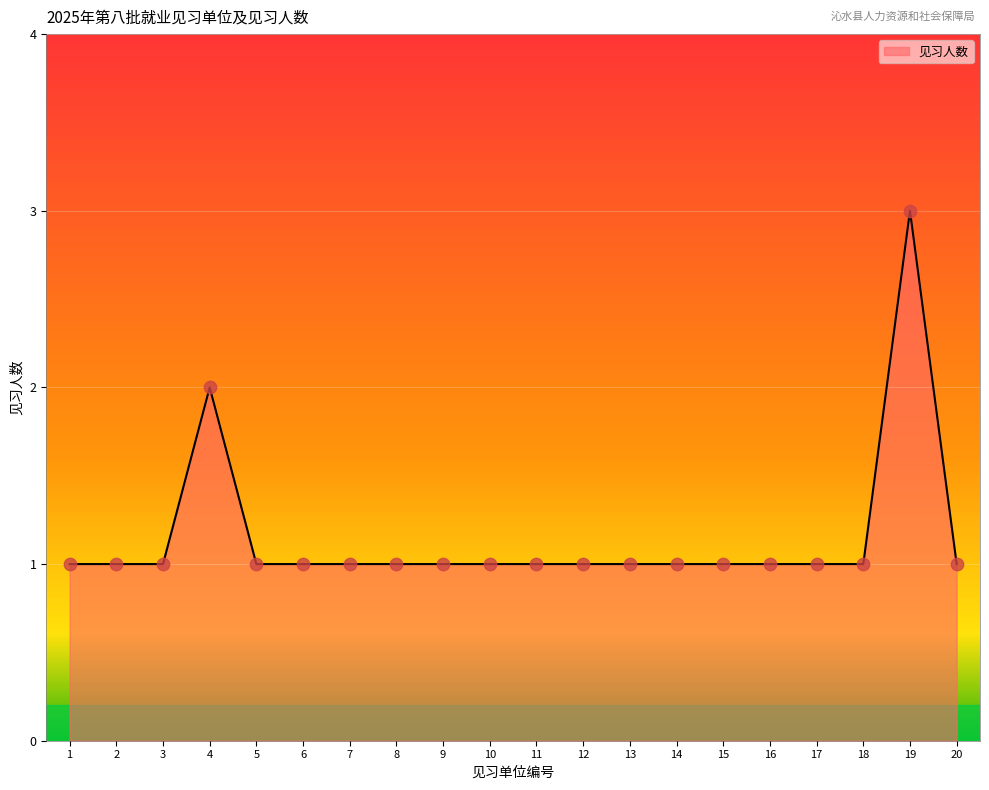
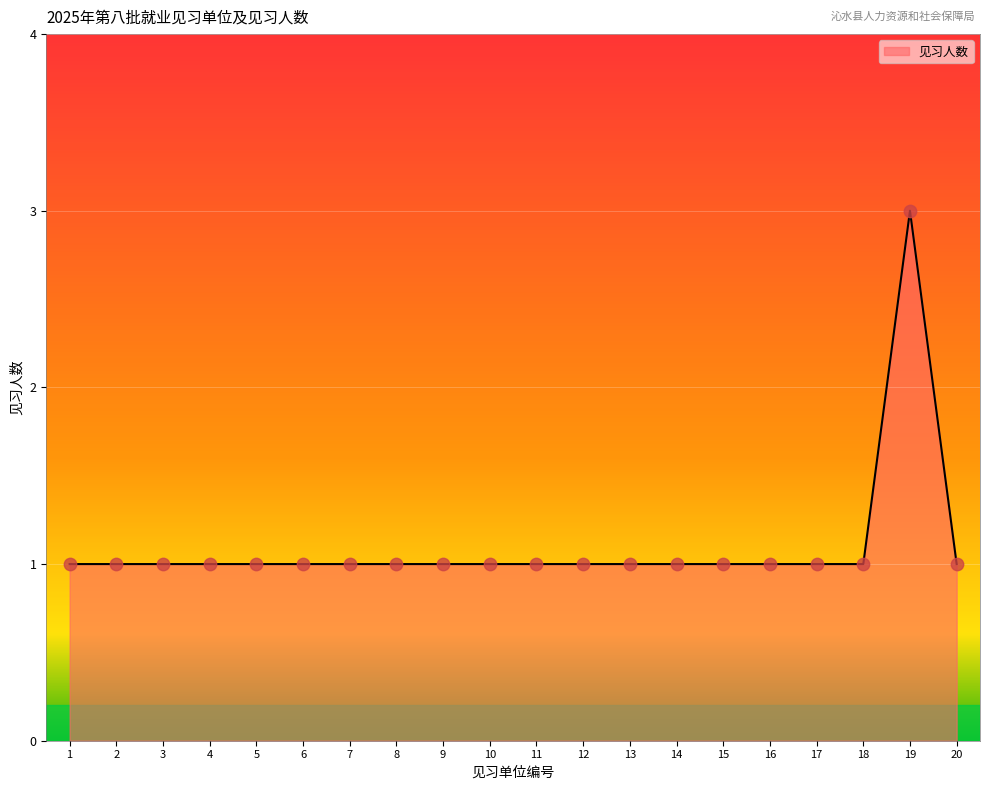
4: 2 -> 1
